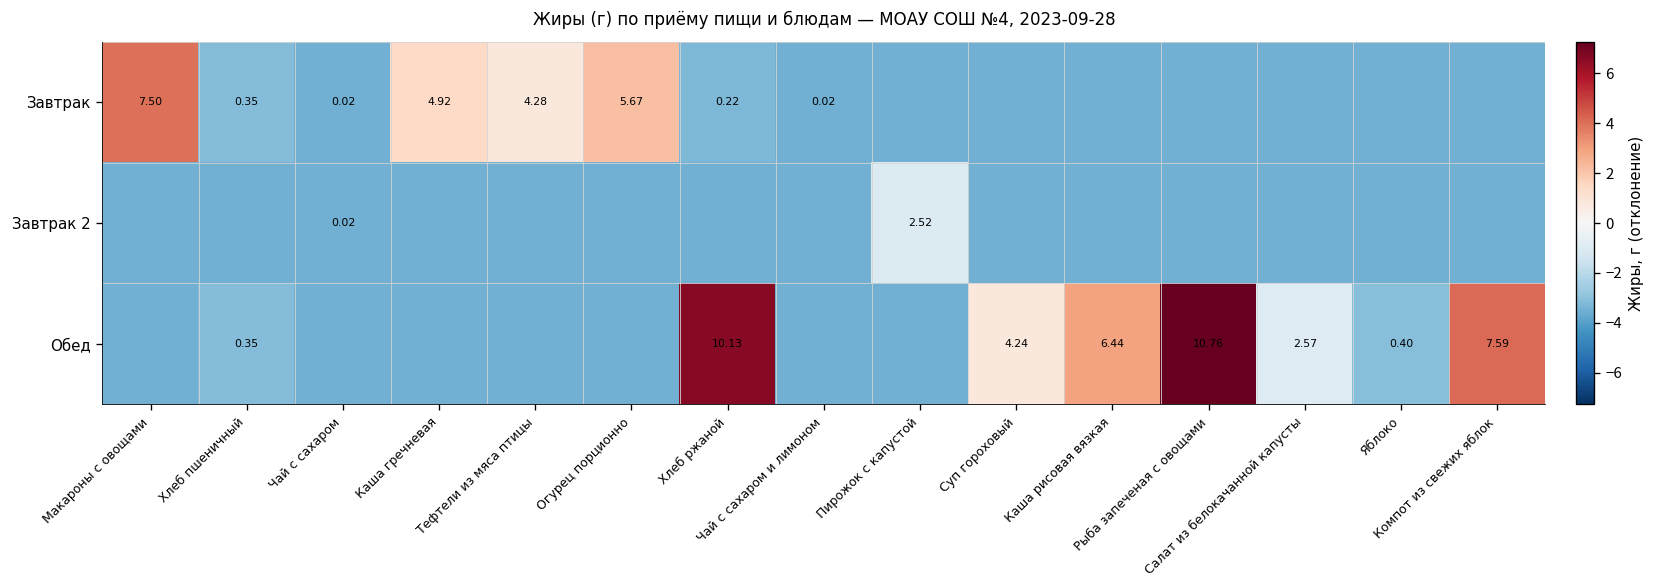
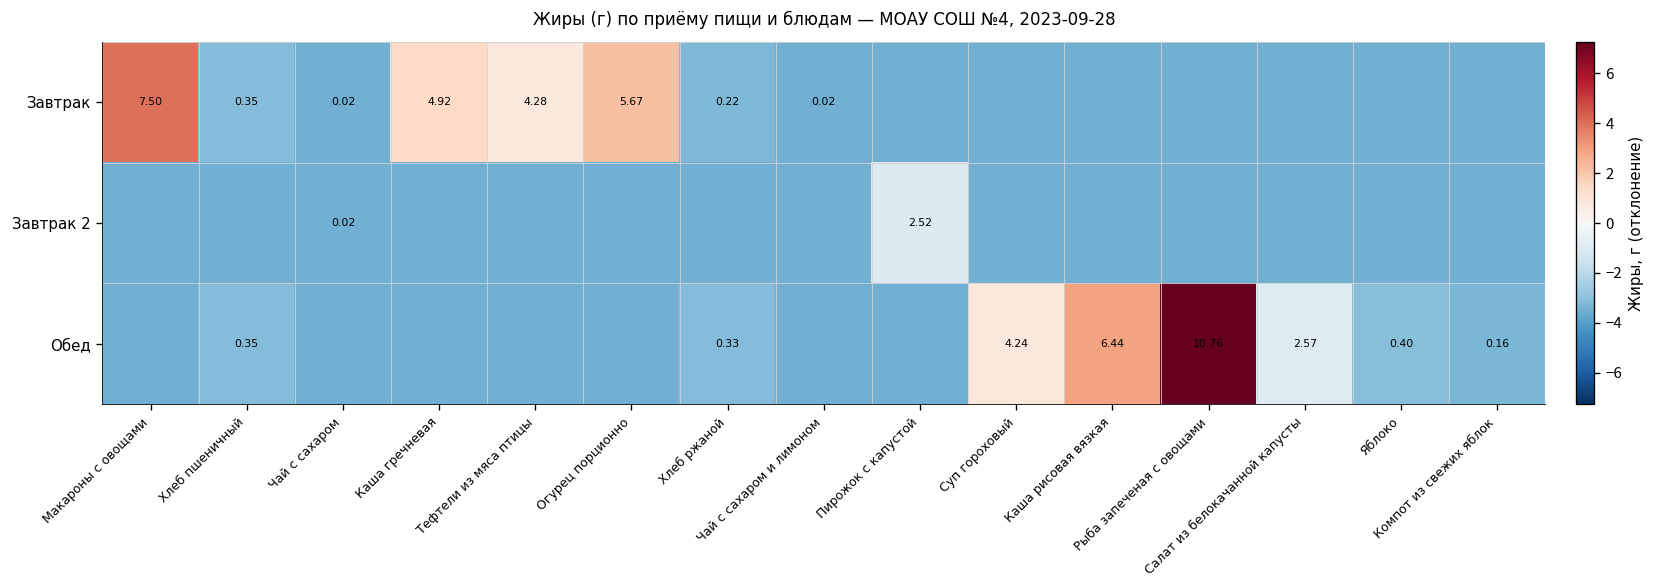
Обед, Хлеб ржаной: 10.13 -> 0.33
Обед, Компот из свежих яблок: 7.59 -> 0.16
